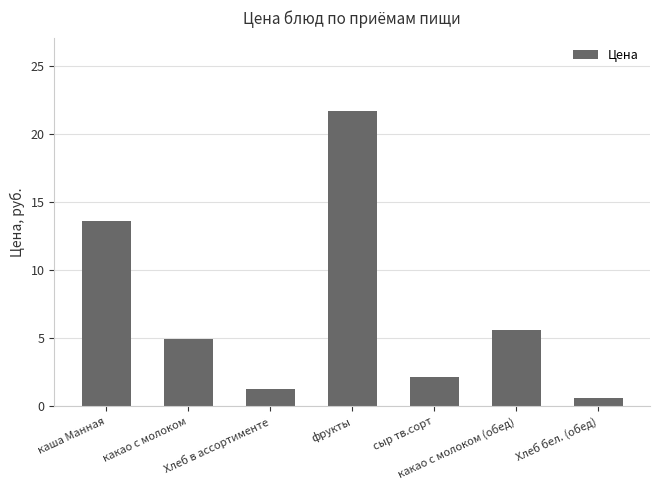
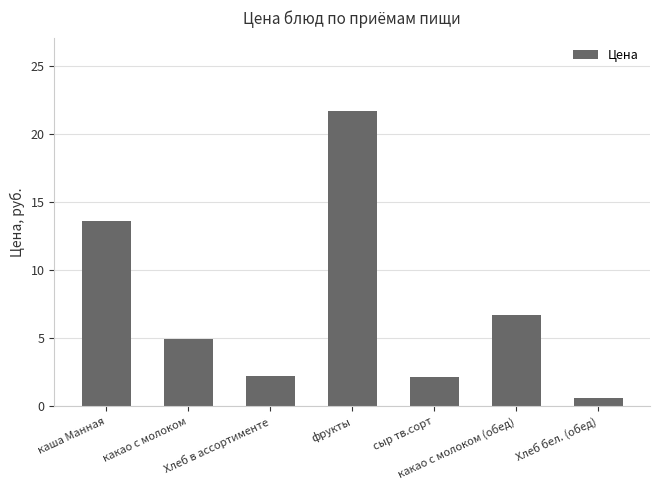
Хлеб в ассортименте: 1.3 -> 2.2
какао с молоком (обед): 5.6 -> 6.7
